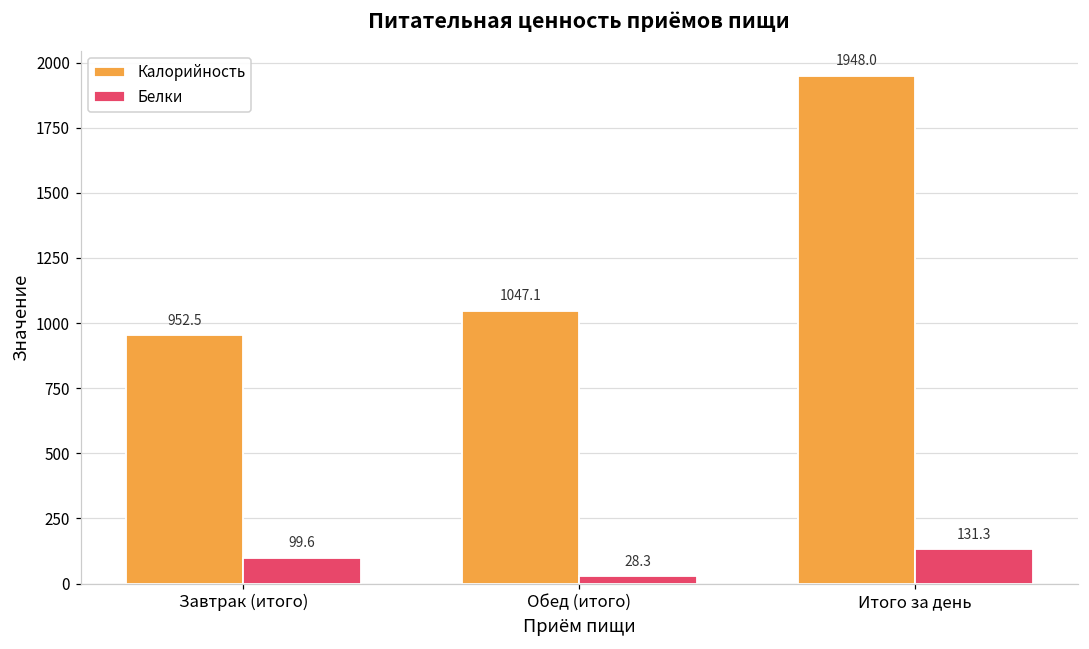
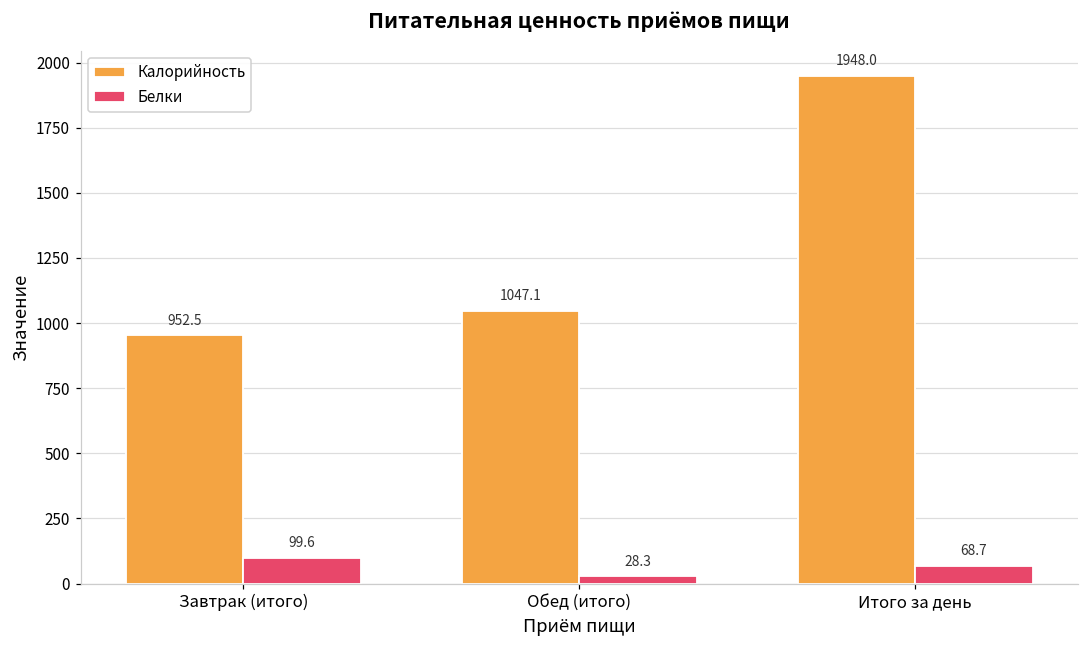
Белки, Итого за день: 131.3 -> 68.7
